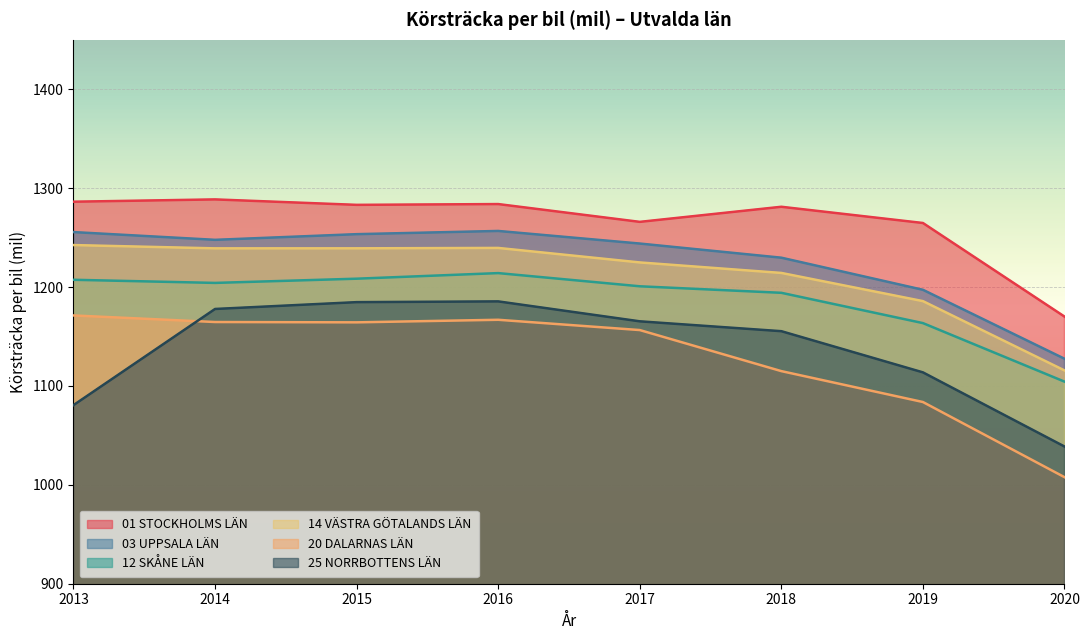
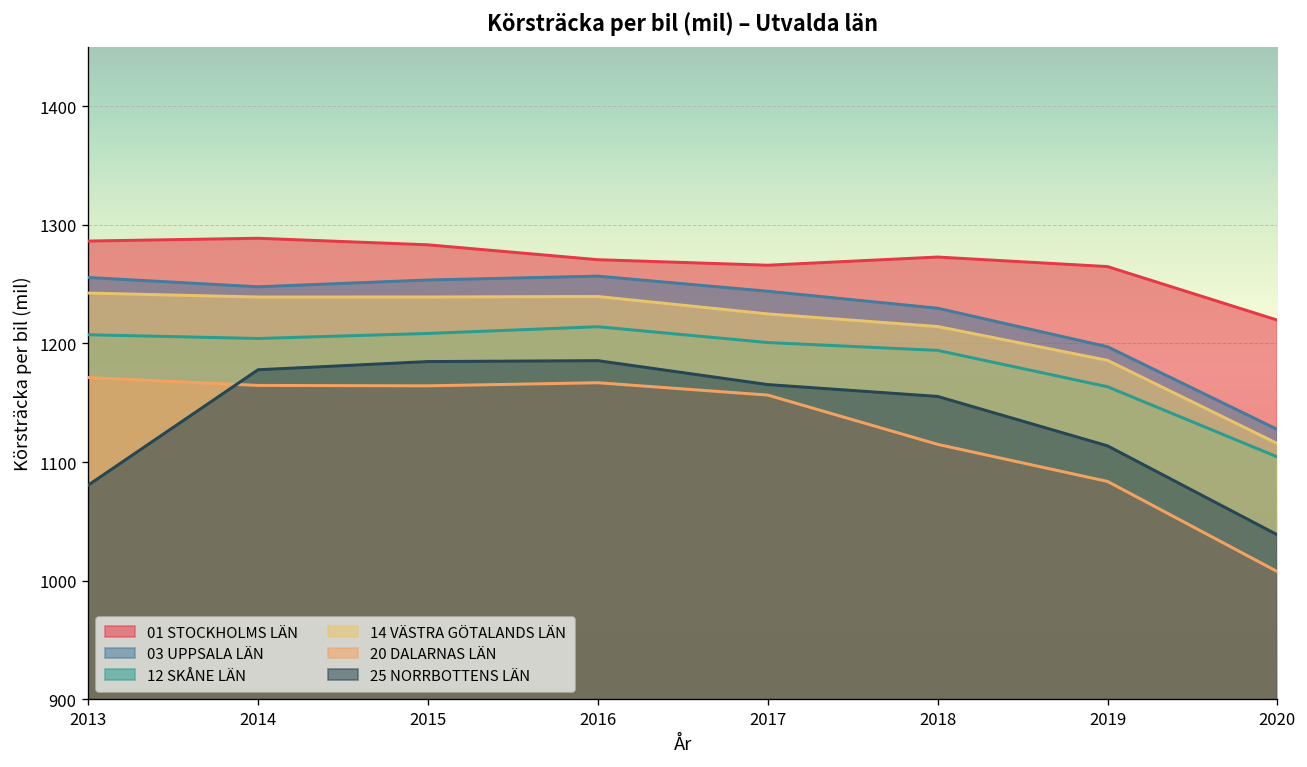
01 STOCKHOLMS LÄN, 2016: 1280 -> 1270
01 STOCKHOLMS LÄN, 2018: 1280 -> 1270
01 STOCKHOLMS LÄN, 2020: 1170 -> 1220
